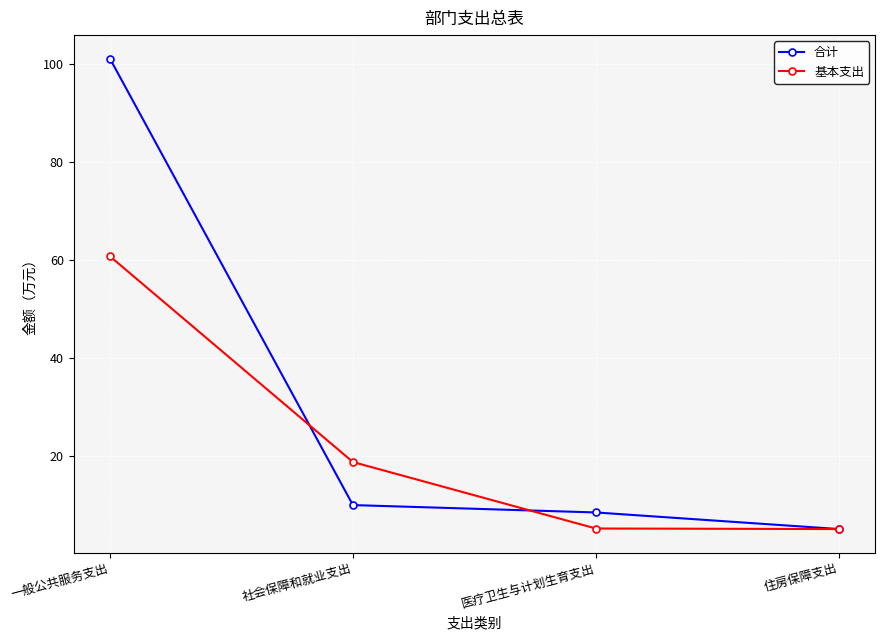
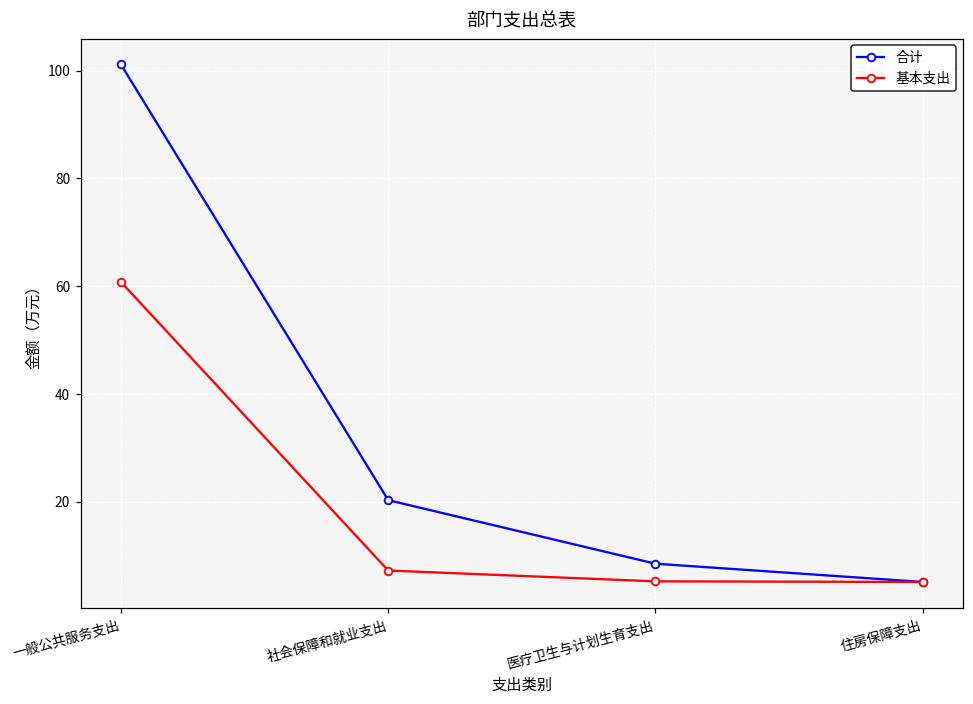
合计, 社会保障和就业支出: 10 -> 20
基本支出, 社会保障和就业支出: 19 -> 7
